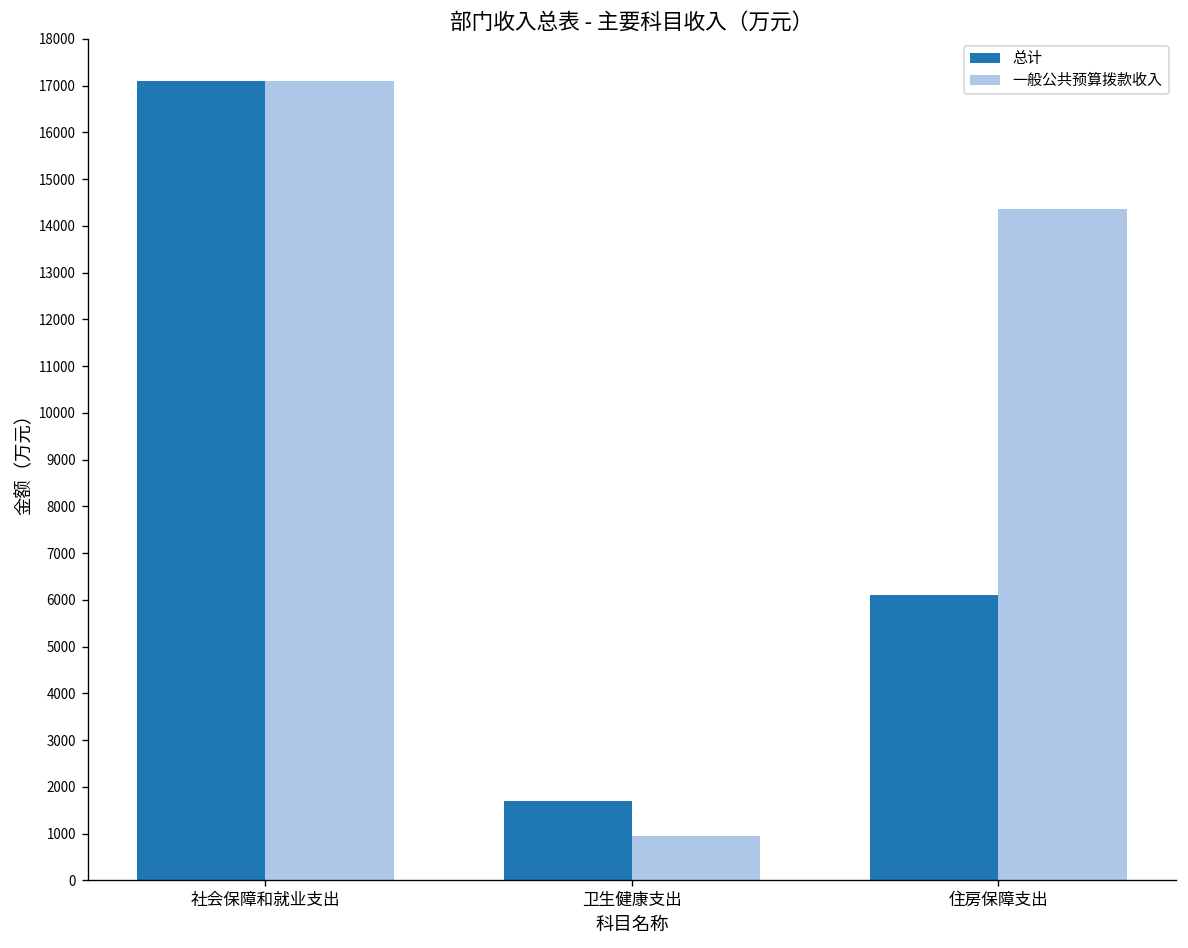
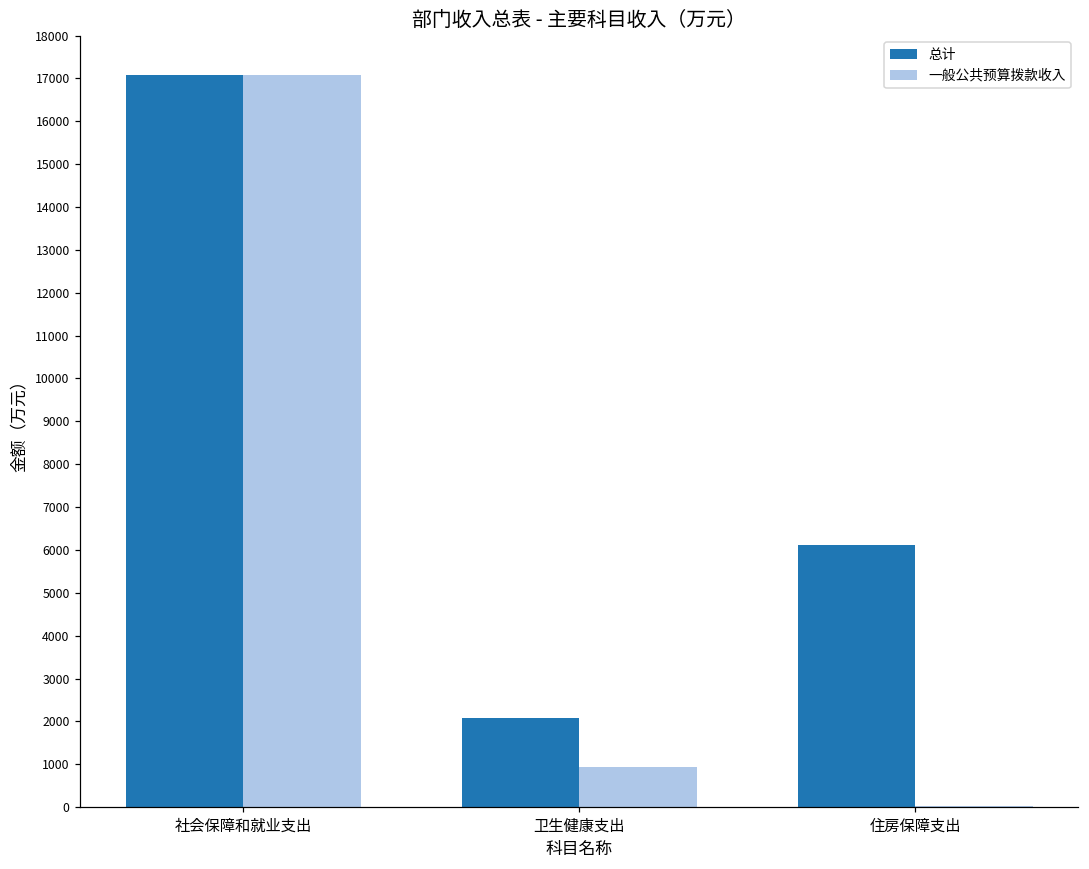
总计, 卫生健康支出: 1700 -> 2100
一般公共预算拨款收入, 住房保障支出: 14400 -> 0
